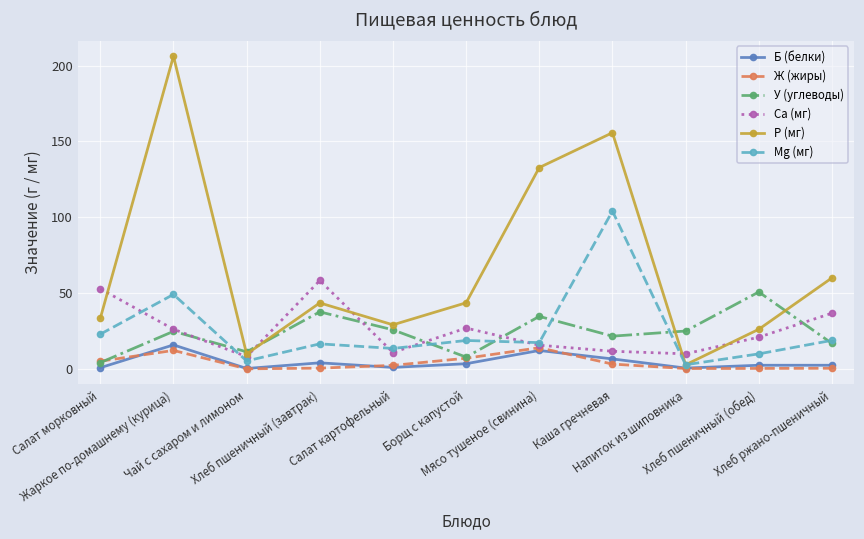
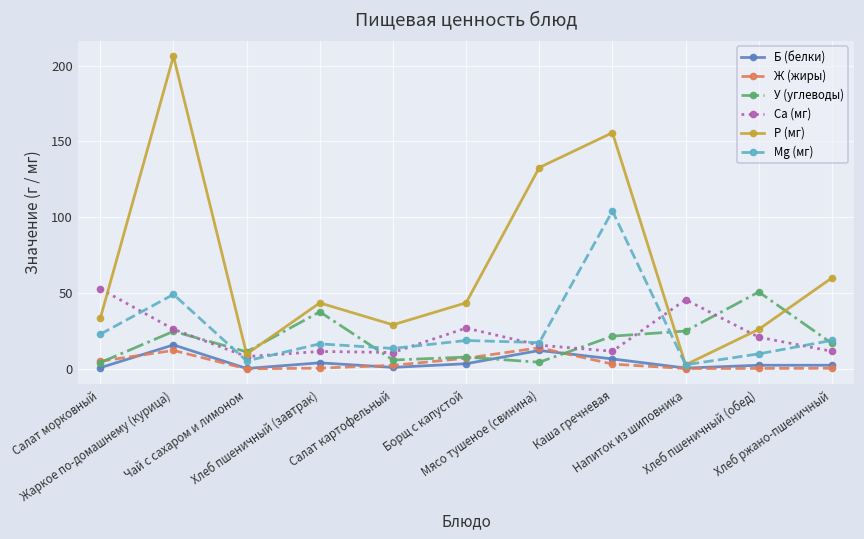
Ca (мг), Хлеб пшеничный (завтрак): 58 -> 12
У (углеводы), Салат картофельный: 26 -> 6
У (углеводы), Мясо тушеное (свинина): 35 -> 4
Ca (мг), Напиток из шиповника: 10 -> 46
Ca (мг), Хлеб ржано-пшеничный: 37 -> 12
